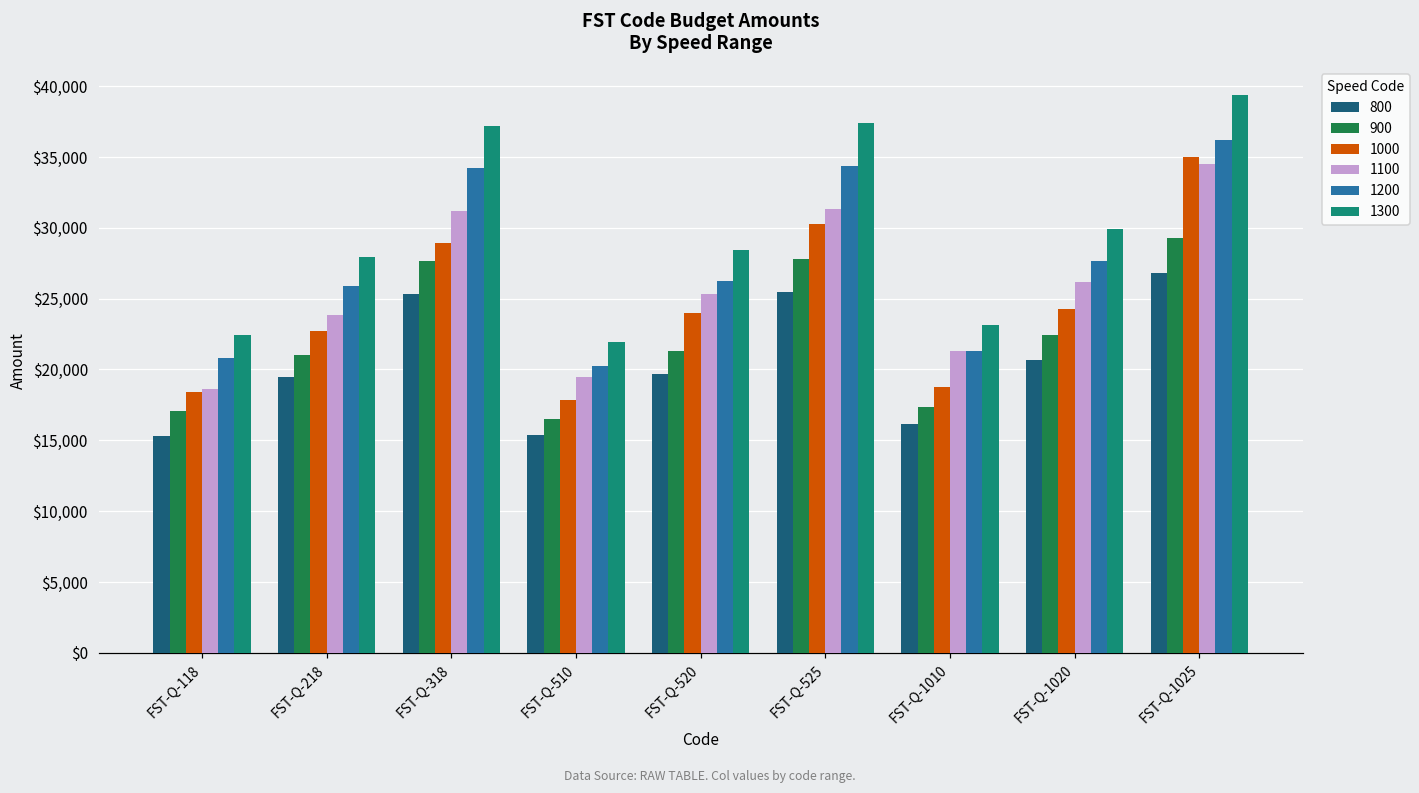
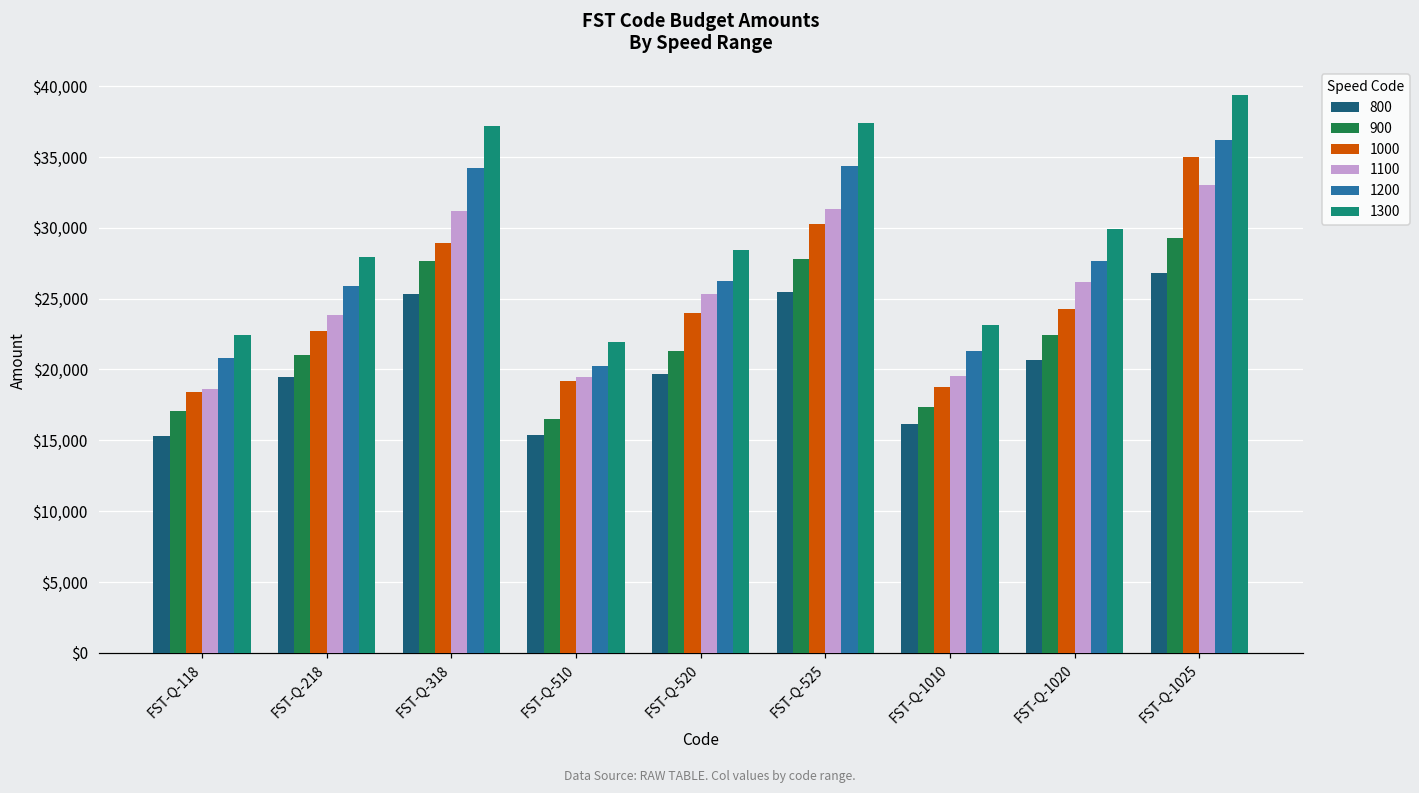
1000, FST-Q-510: $17,800 -> $19,200
1100, FST-Q-1010: $21,300 -> $19,500
1100, FST-Q-1025: $34,500 -> $33,000
